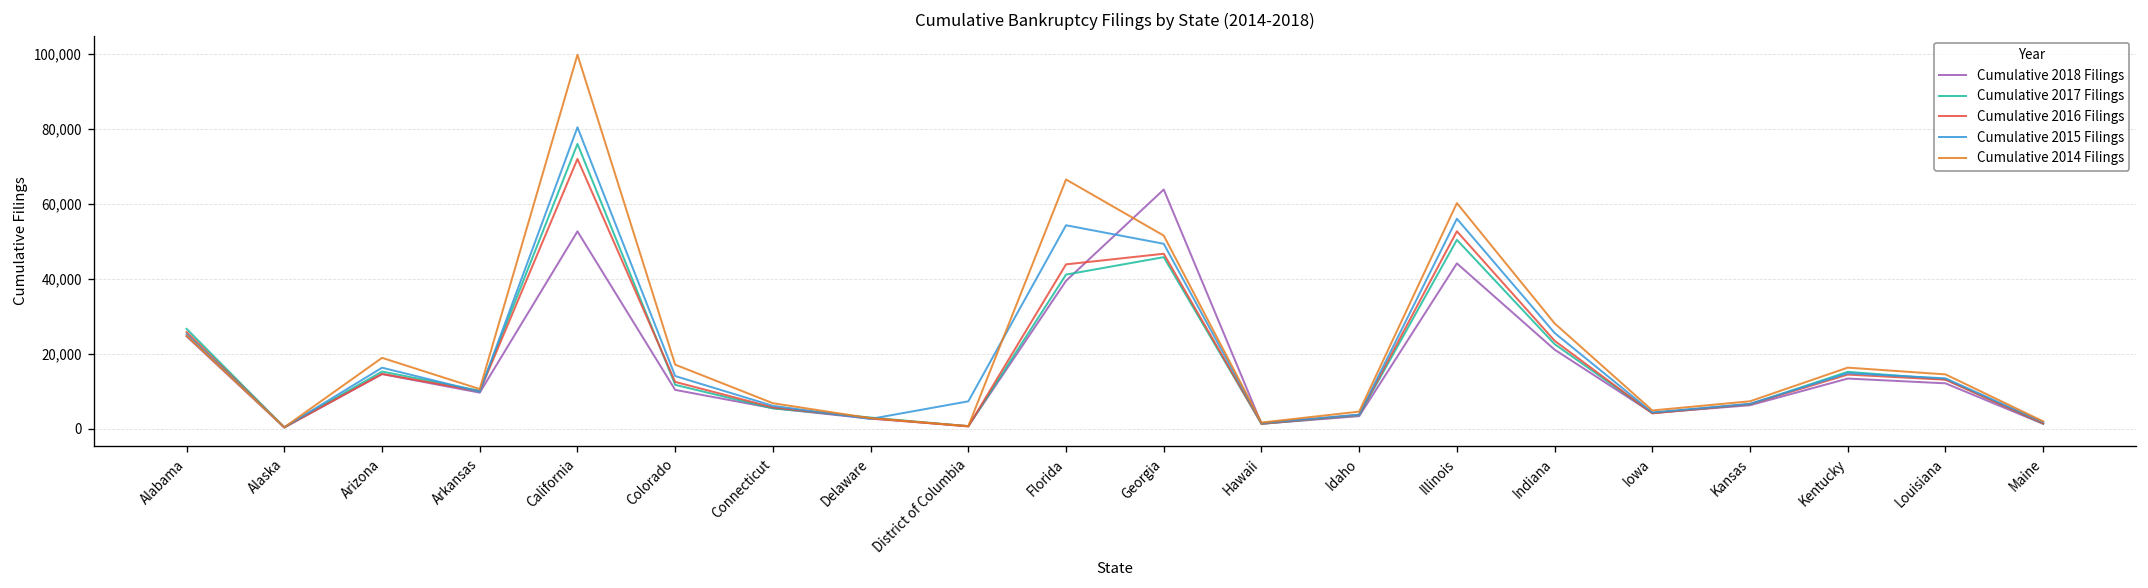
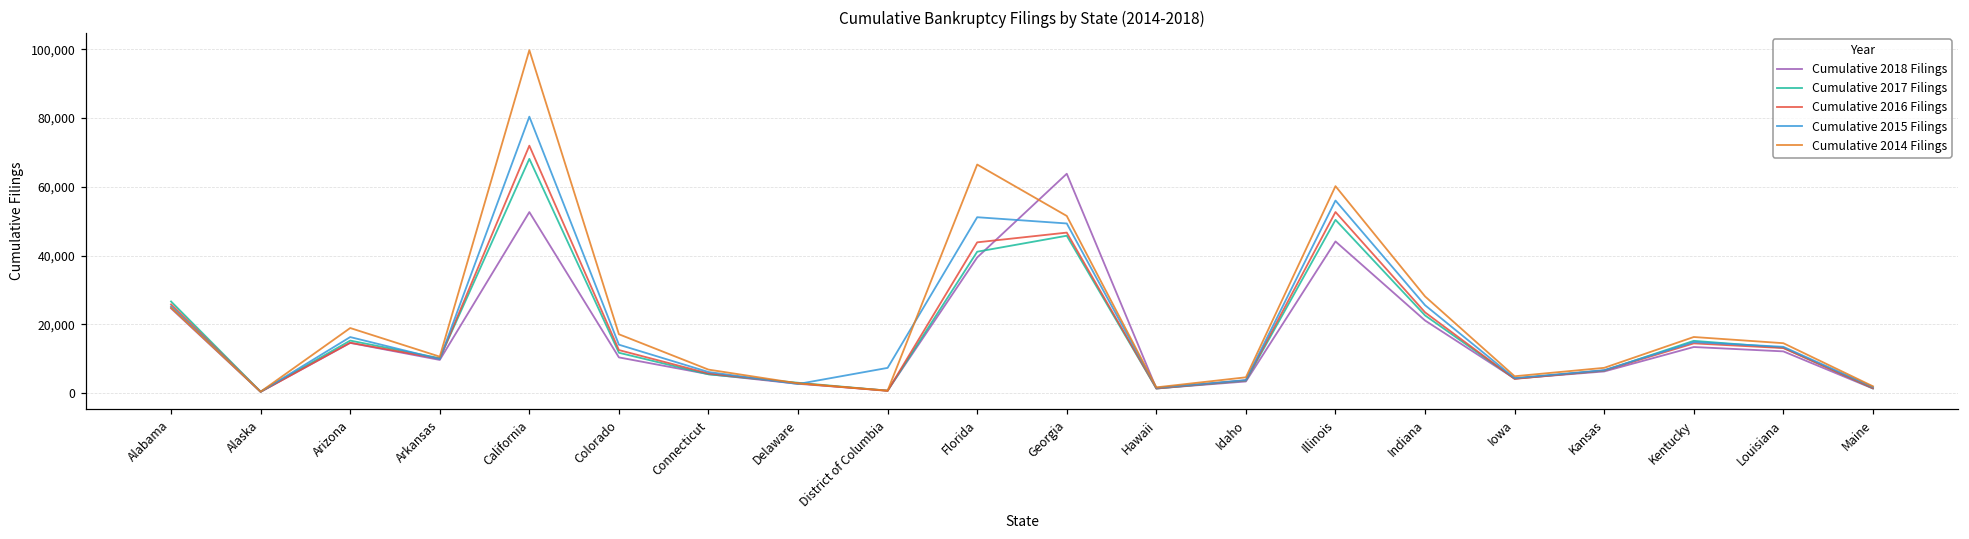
Cumulative 2017 Filings, California: 76,000 -> 68,000
Cumulative 2015 Filings, Florida: 54,000 -> 51,000
